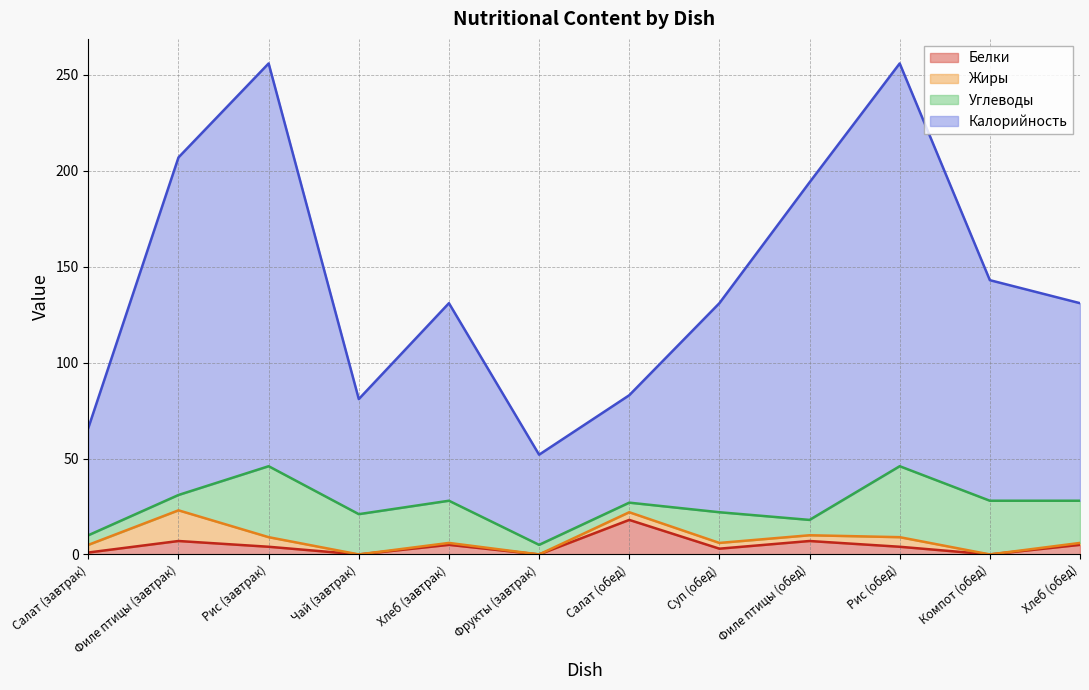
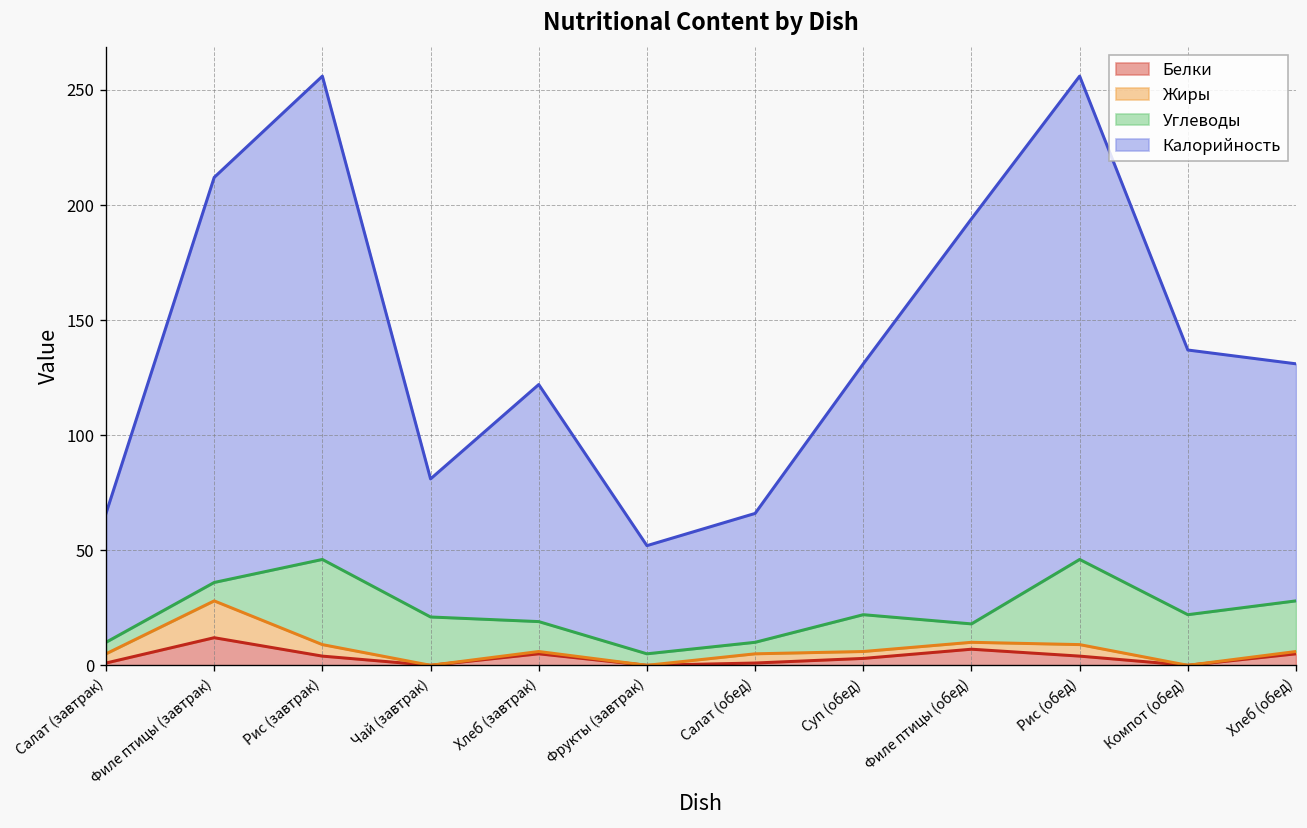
Белки, Филе птицы (завтрак): 7 -> 12
Углеводы, Хлеб (завтрак): 22 -> 13
Белки, Салат (обед): 18 -> 1
Углеводы, Компот (обед): 28 -> 22
